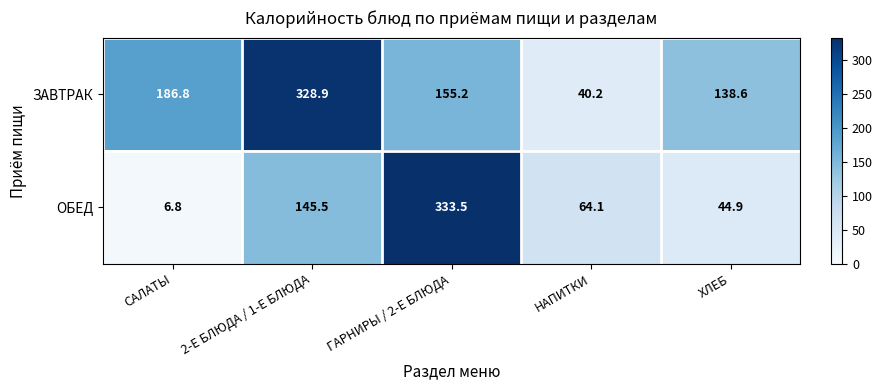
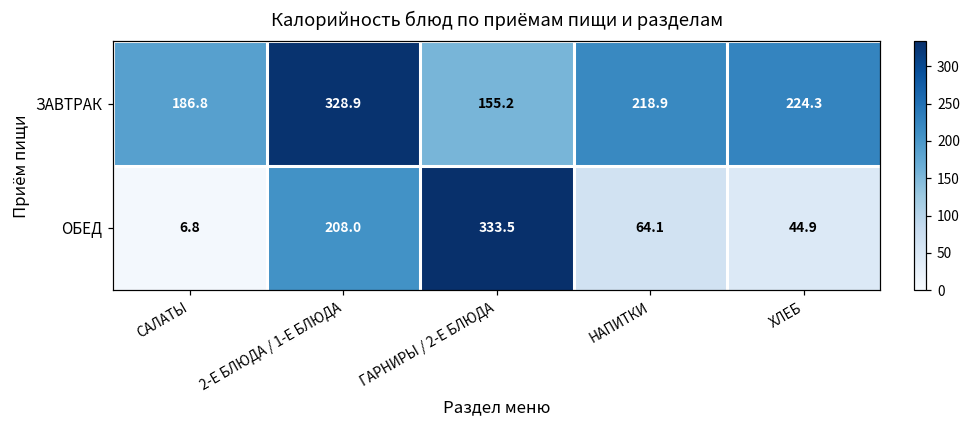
ЗАВТРАК, НАПИТКИ: 40.2 -> 218.9
ЗАВТРАК, ХЛЕБ: 138.6 -> 224.3
ОБЕД, 2-Е БЛЮДА / 1-Е БЛЮДА: 145.5 -> 208.0
